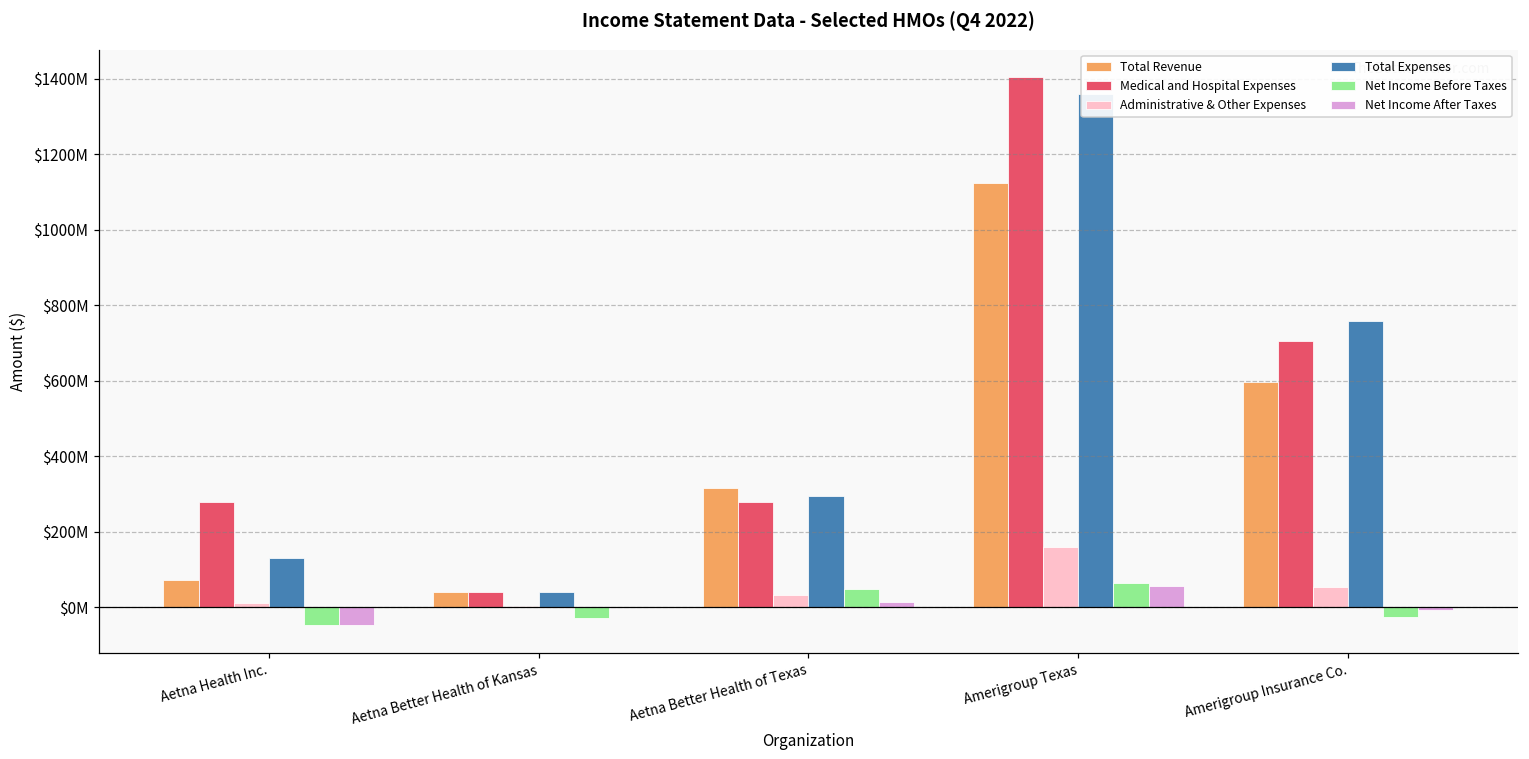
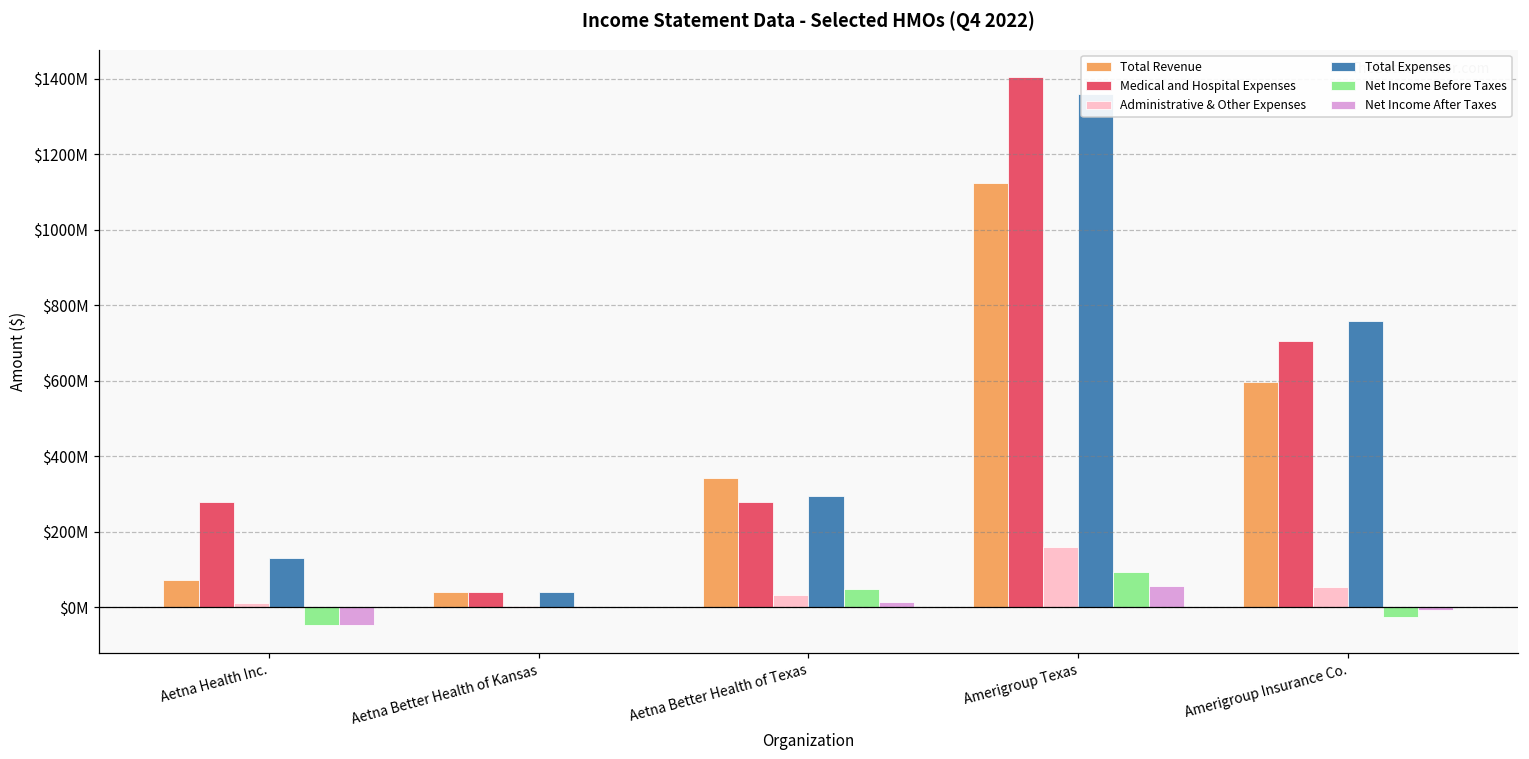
Net Income Before Taxes, Aetna Better Health of Kansas: $-30000000 -> $0
Total Revenue, Aetna Better Health of Texas: $310000000 -> $340000000
Net Income Before Taxes, Amerigroup Texas: $60000000 -> $90000000
